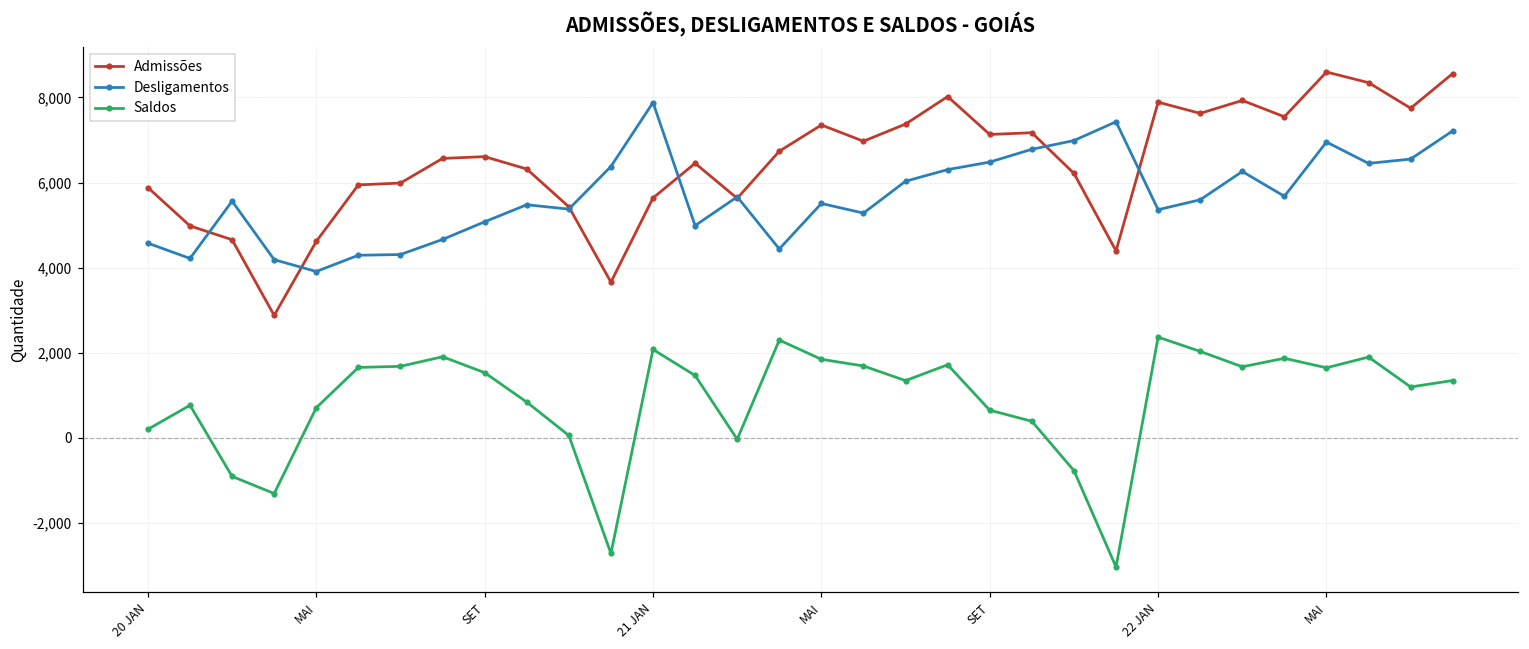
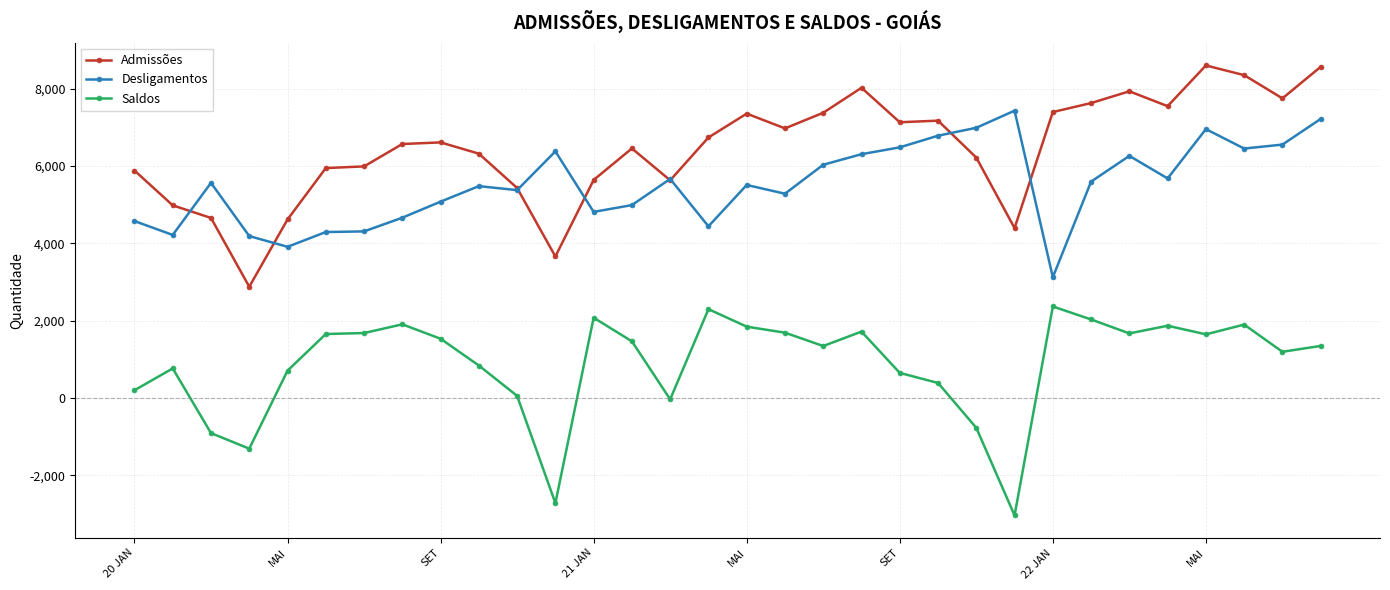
Desligamentos, 21 JAN: 7,900 -> 4,800
Admissões, 22 JAN: 7,900 -> 7,400
Desligamentos, 22 JAN: 5,400 -> 3,100
